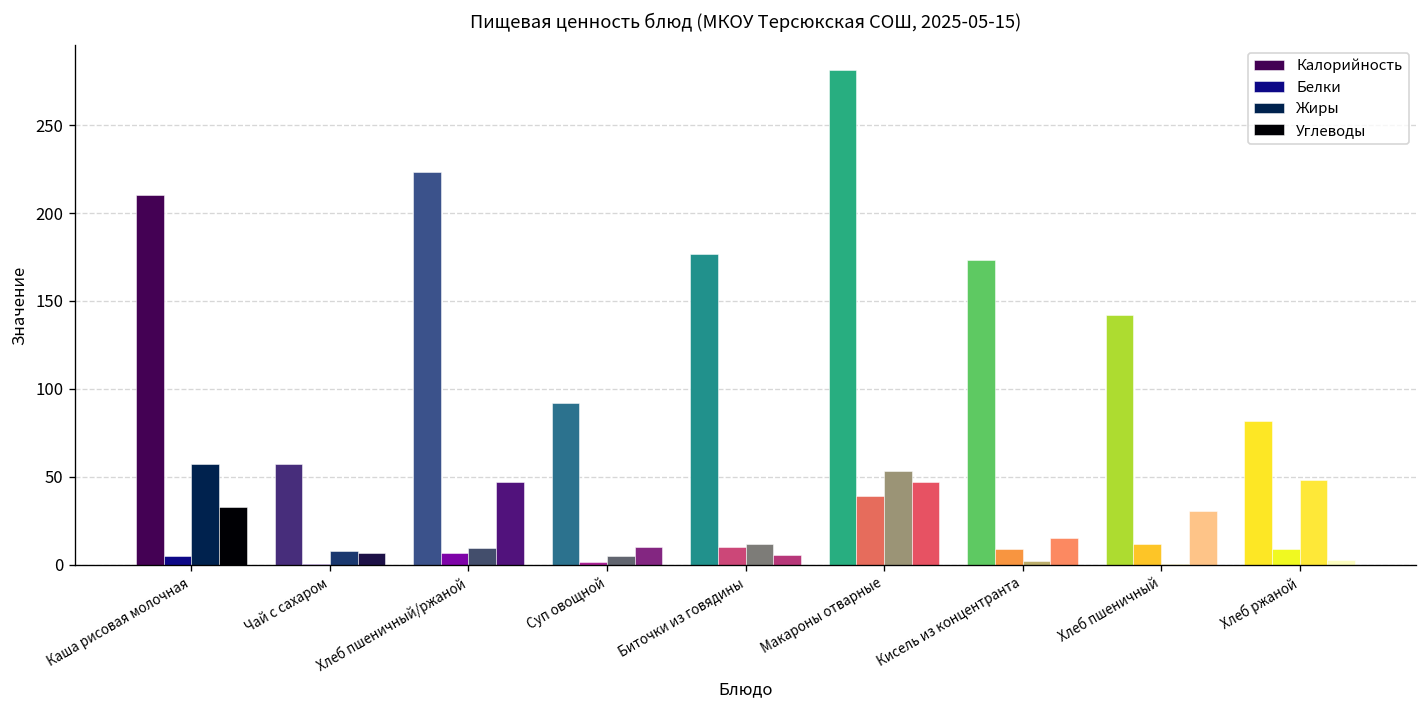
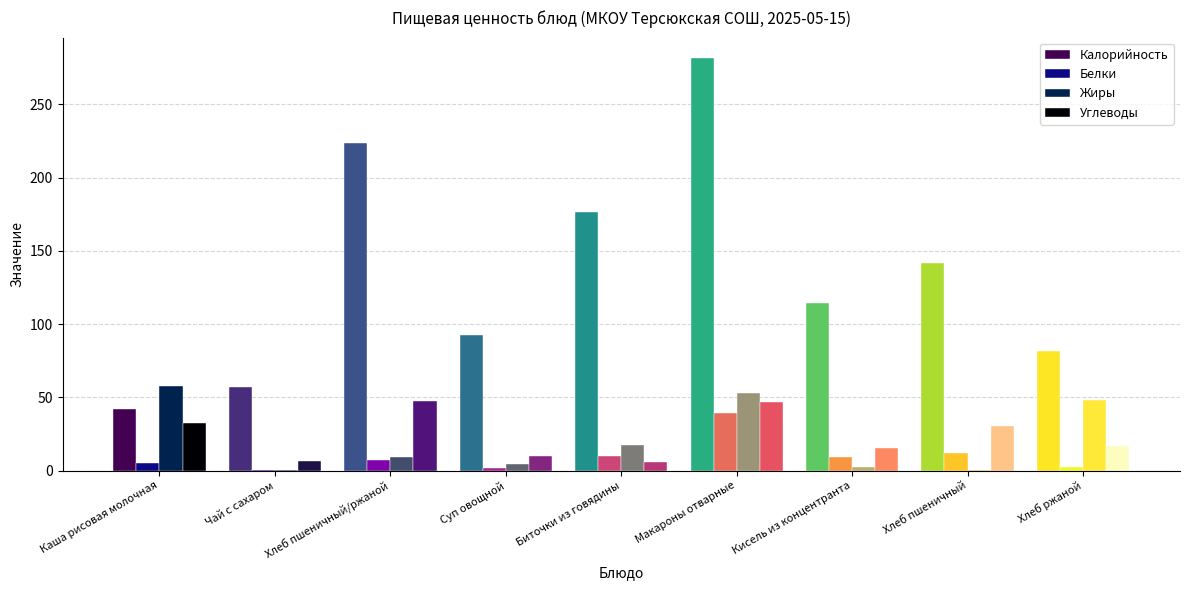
Калорийность, Каша рисовая молочная: 210 -> 42
Жиры, Чай с сахаром: 8 -> 0
Жиры, Биточки из говядины: 12 -> 18
Калорийность, Кисель из концентранта: 174 -> 115
Белки, Хлеб ржаной: 9 -> 2
Углеводы, Хлеб ржаной: 3 -> 17
